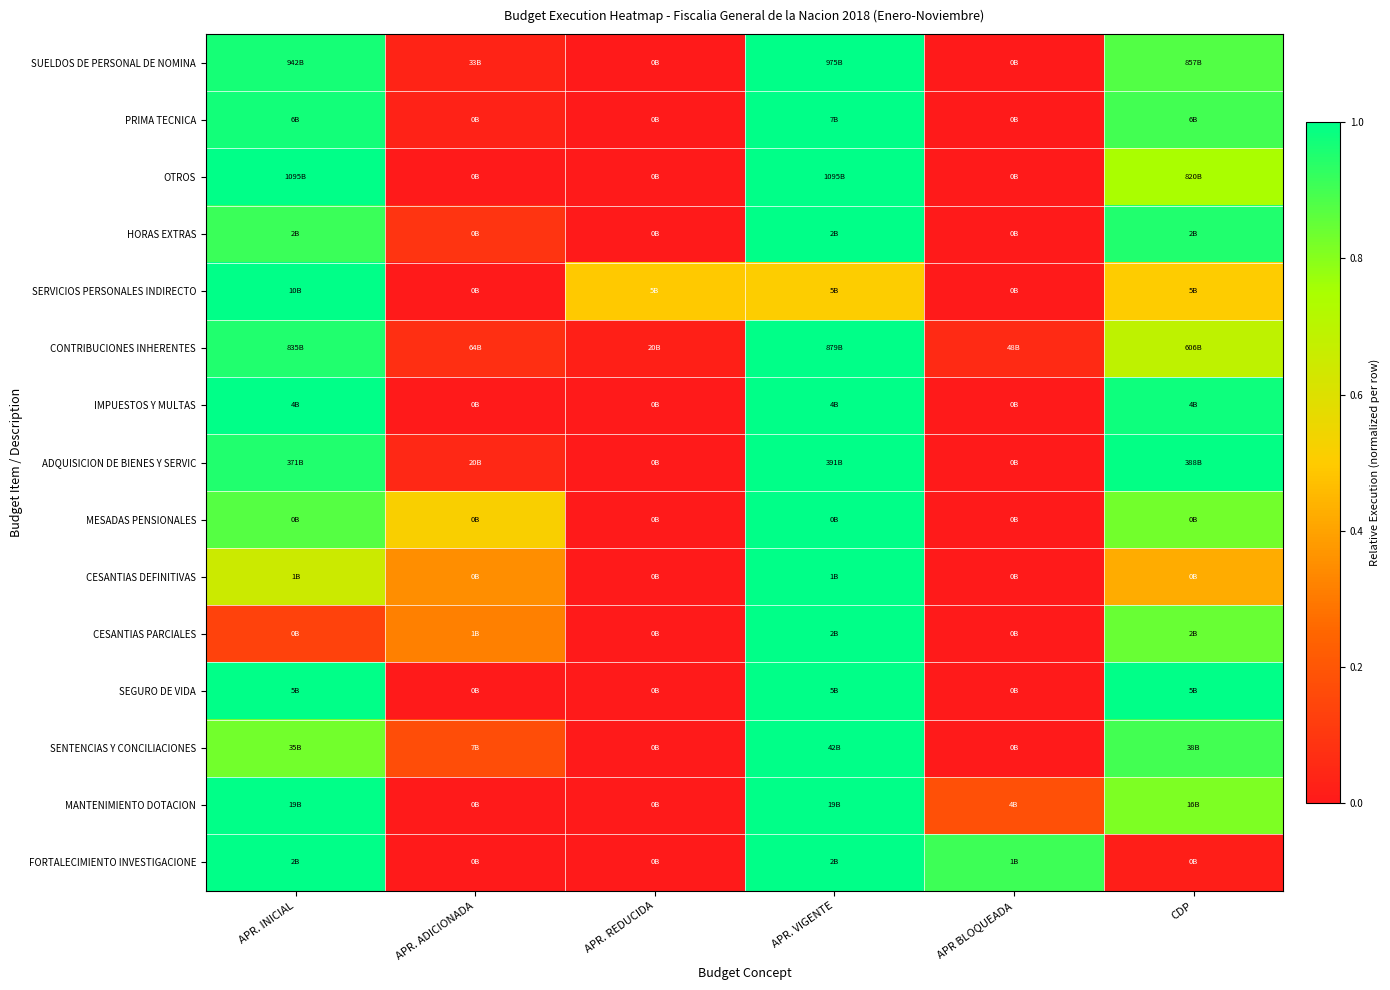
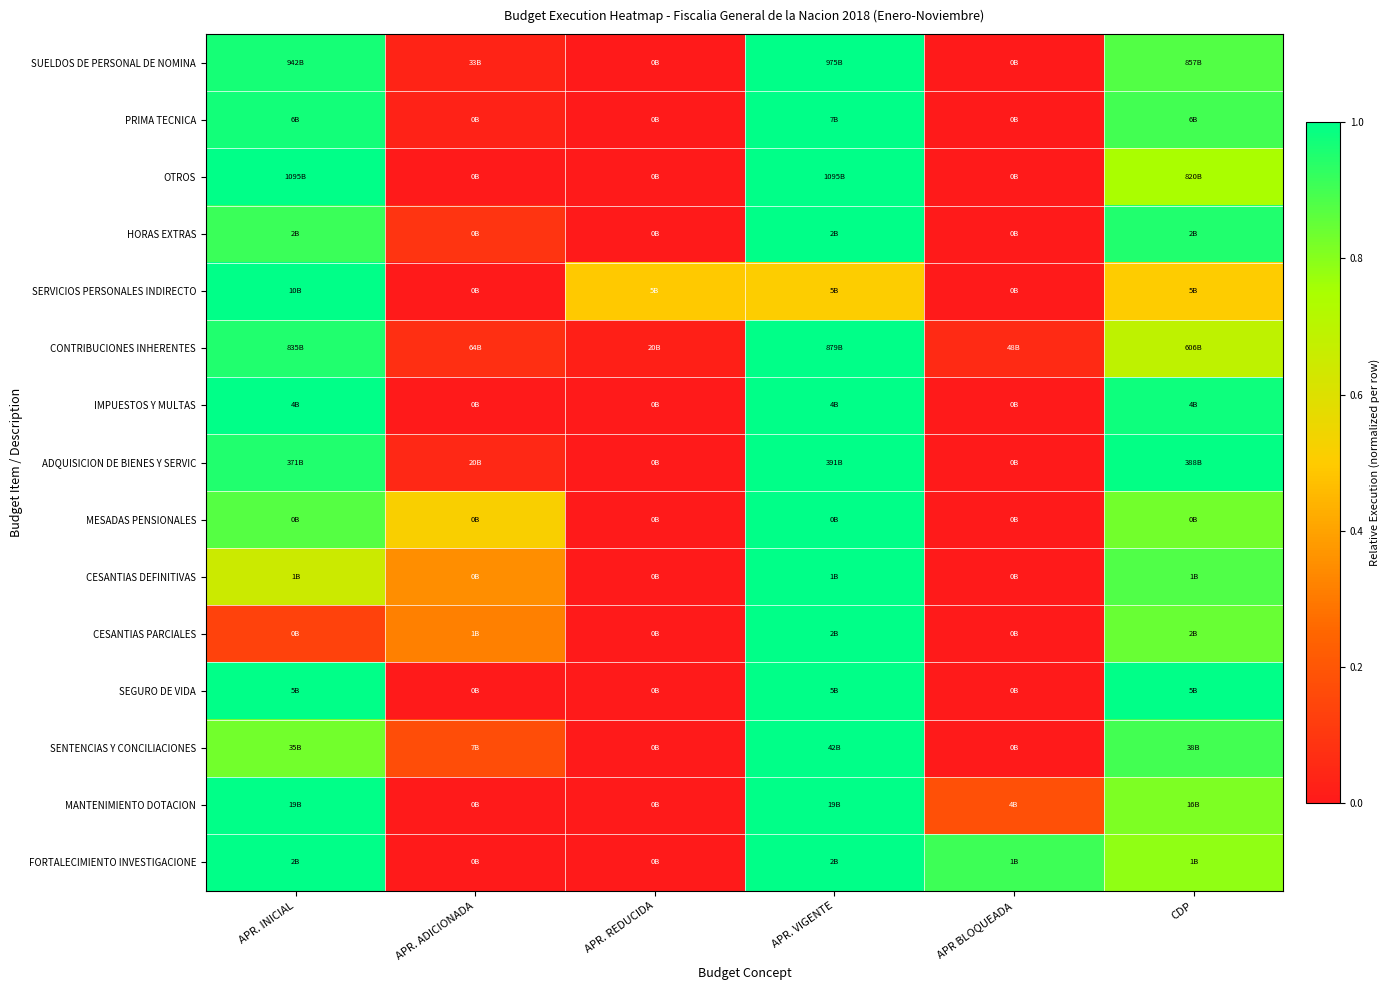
CESANTIAS DEFINITIVAS, CDP: 0B -> 1B
FORTALECIMIENTO INVESTIGACIONE, CDP: 0B -> 1B
